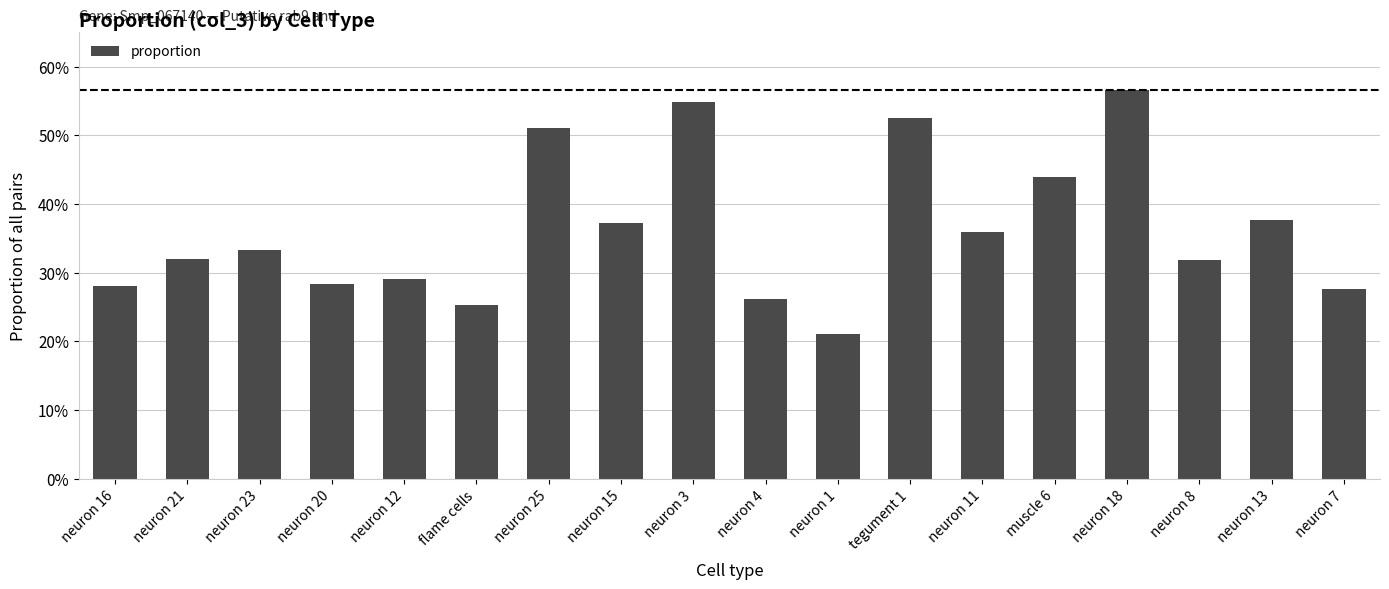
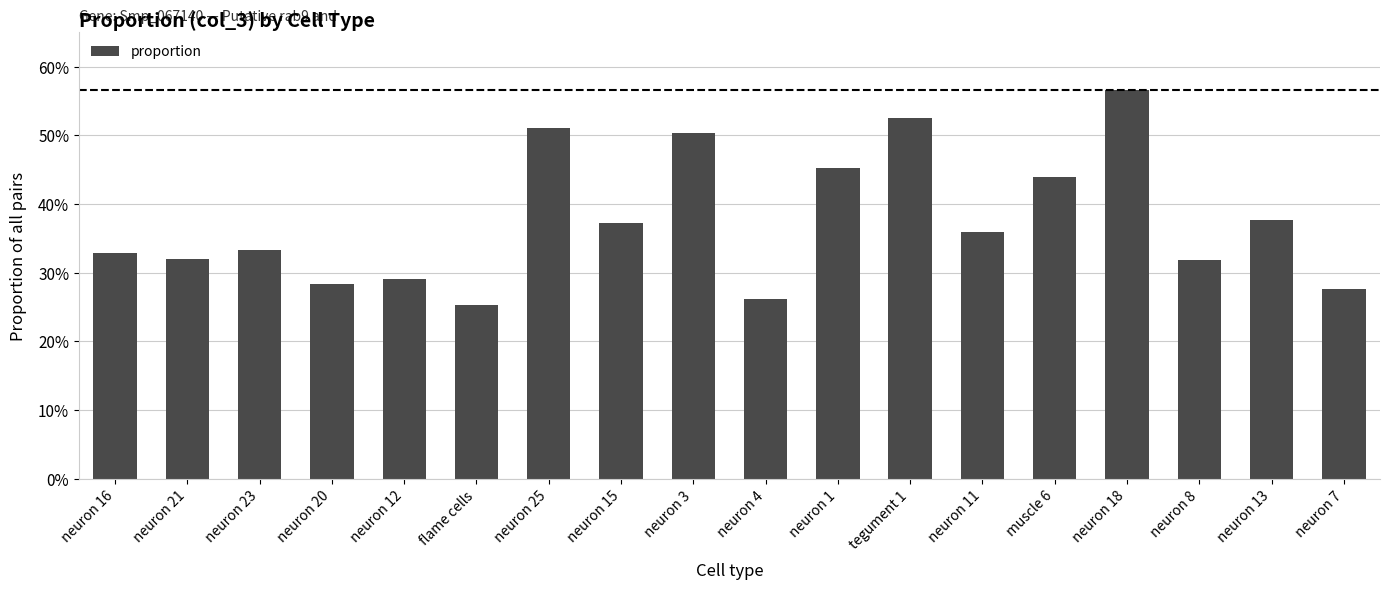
neuron 16: 28% -> 33%
neuron 3: 55% -> 50%
neuron 1: 21% -> 45%
